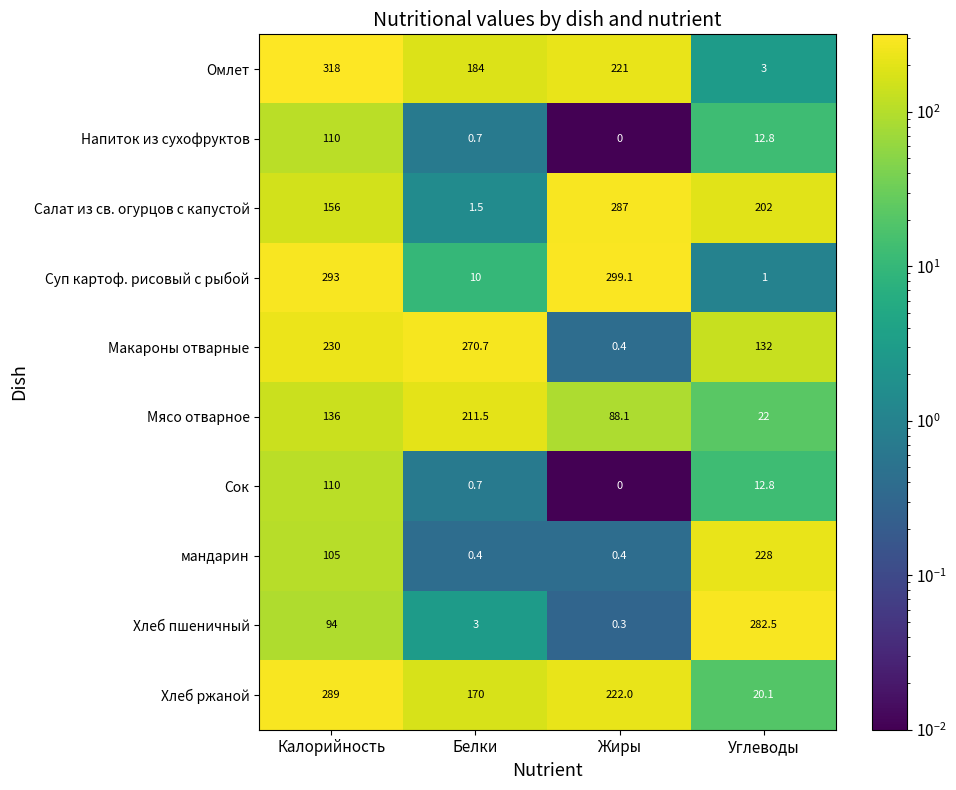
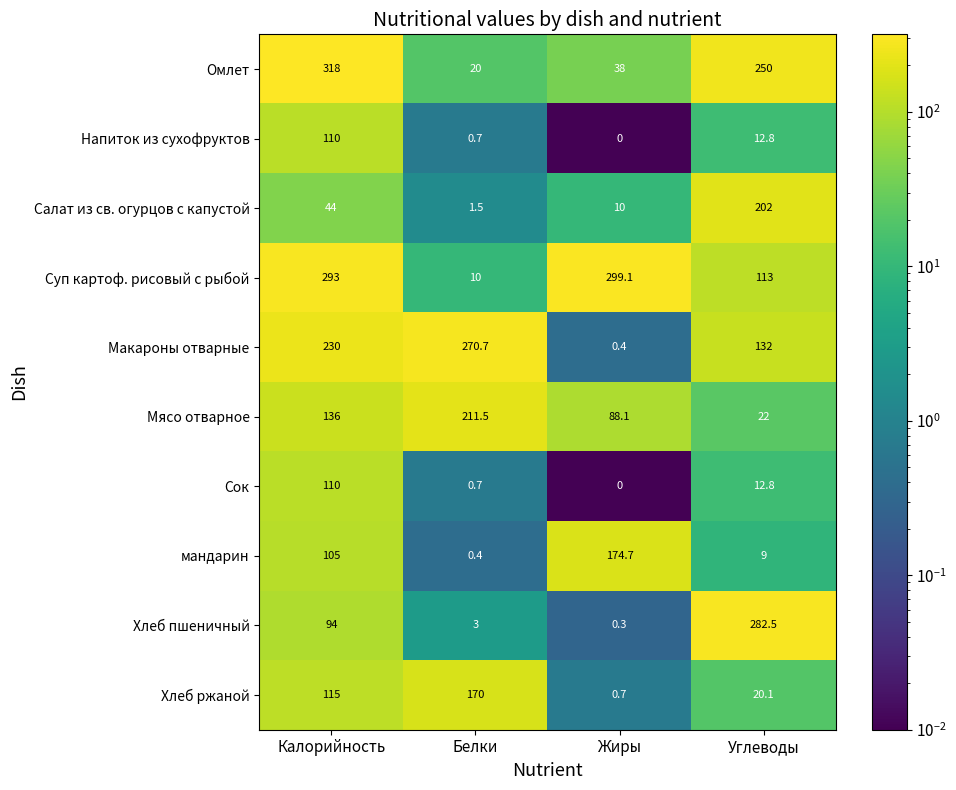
Омлет, Белки: 184 -> 20
Омлет, Жиры: 221 -> 38
Омлет, Углеводы: 3 -> 250
Салат из св. огурцов с капустой, Калорийность: 156 -> 44
Салат из св. огурцов с капустой, Жиры: 287 -> 10
Суп картоф. рисовый с рыбой, Углеводы: 1 -> 113
мандарин, Жиры: 0.4 -> 174.7
мандарин, Углеводы: 228 -> 9
Хлеб ржаной, Калорийность: 289 -> 115
Хлеб ржаной, Жиры: 222.0 -> 0.7
